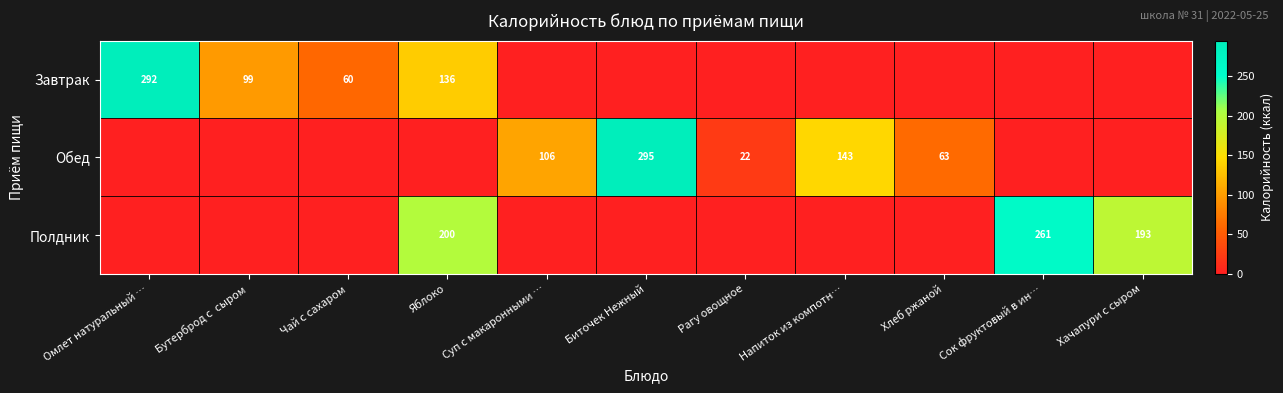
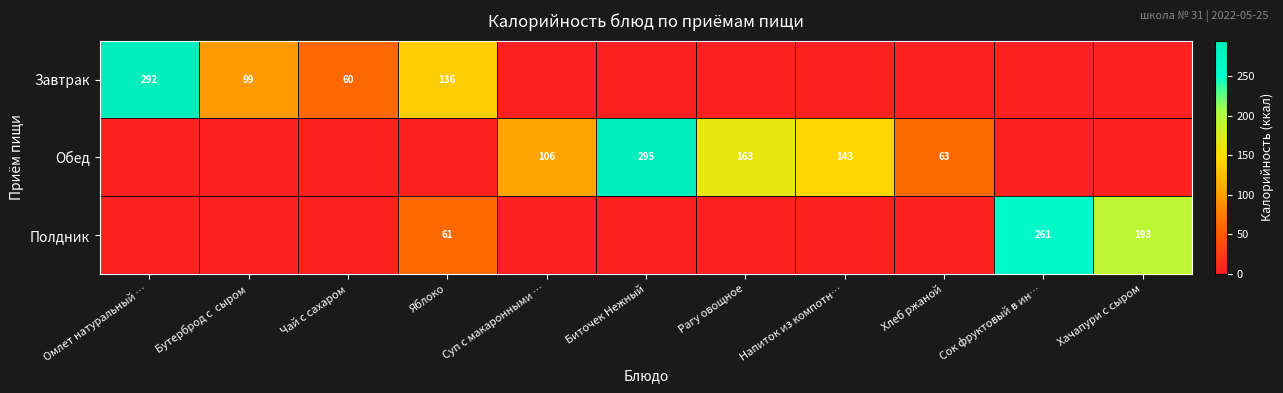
Обед, Рагу овощное: 22 -> 163
Полдник, Яблоко: 200 -> 61
